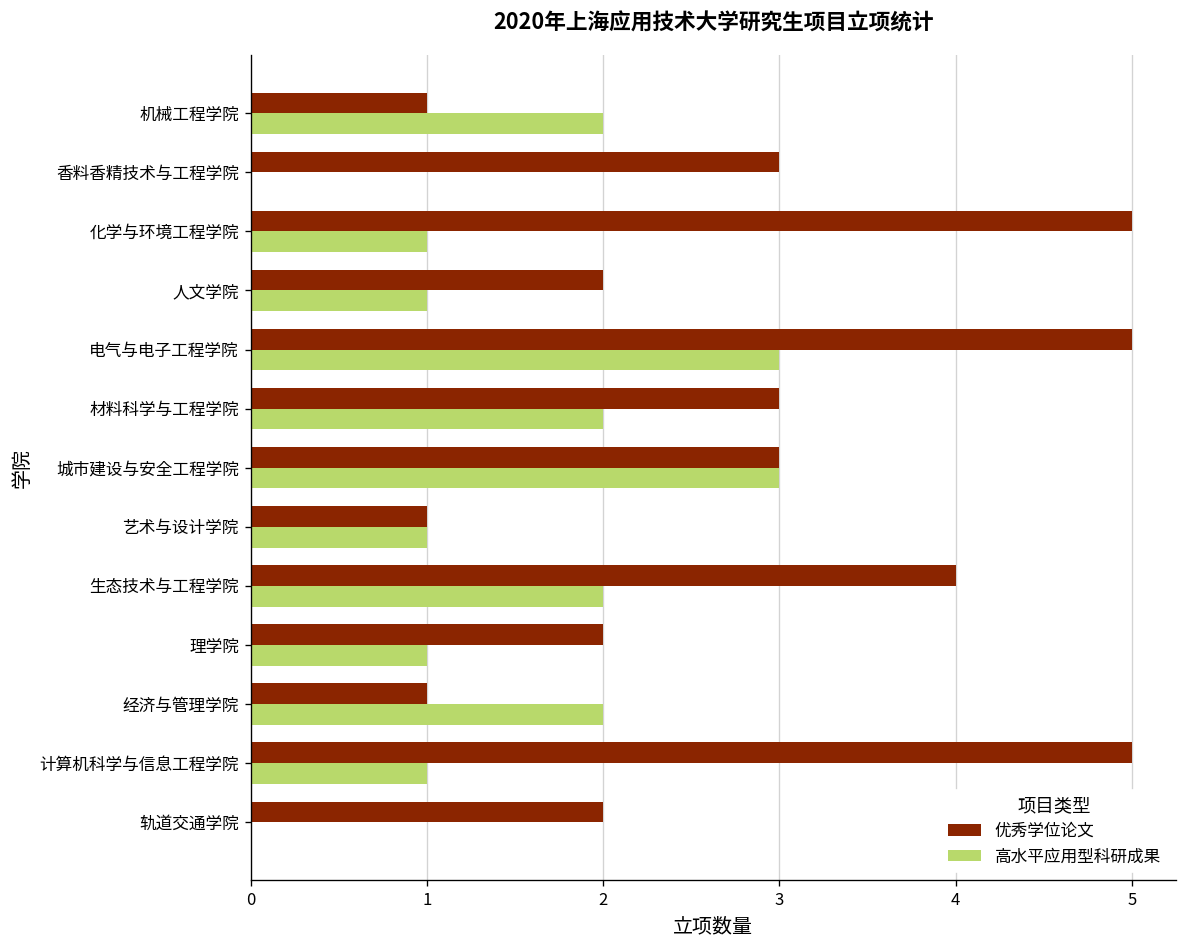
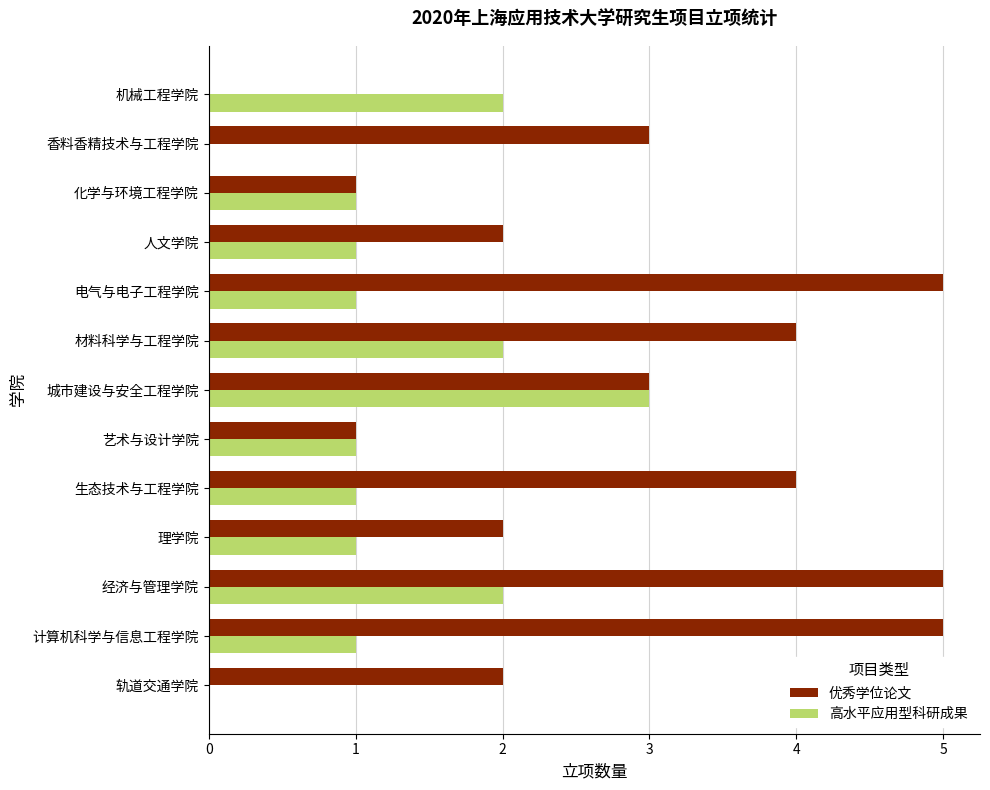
优秀学位论文, 机械工程学院: 1 -> 0
优秀学位论文, 化学与环境工程学院: 5 -> 1
高水平应用型科研成果, 电气与电子工程学院: 3 -> 1
优秀学位论文, 材料科学与工程学院: 3 -> 4
高水平应用型科研成果, 生态技术与工程学院: 2 -> 1
优秀学位论文, 经济与管理学院: 1 -> 5
